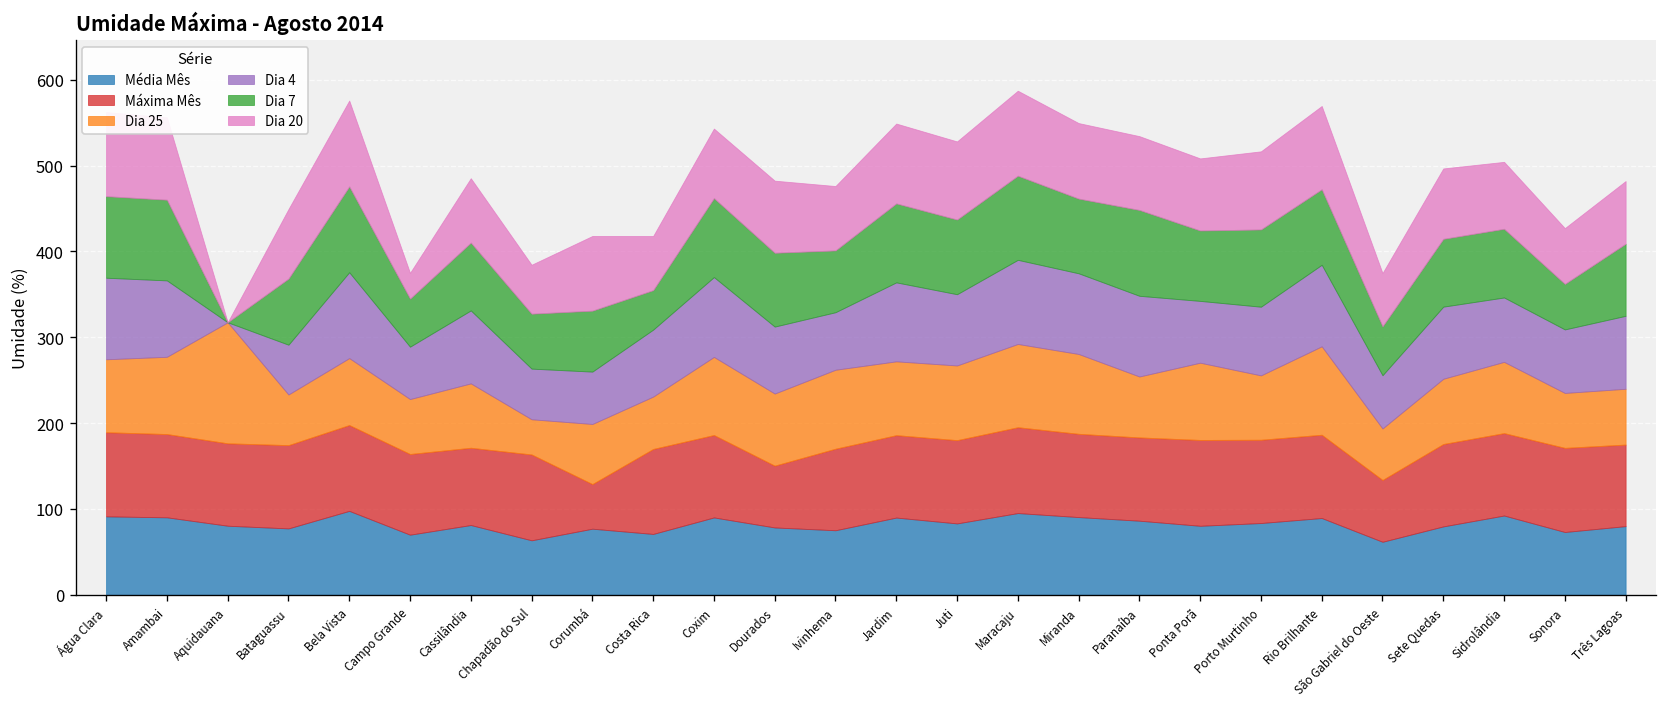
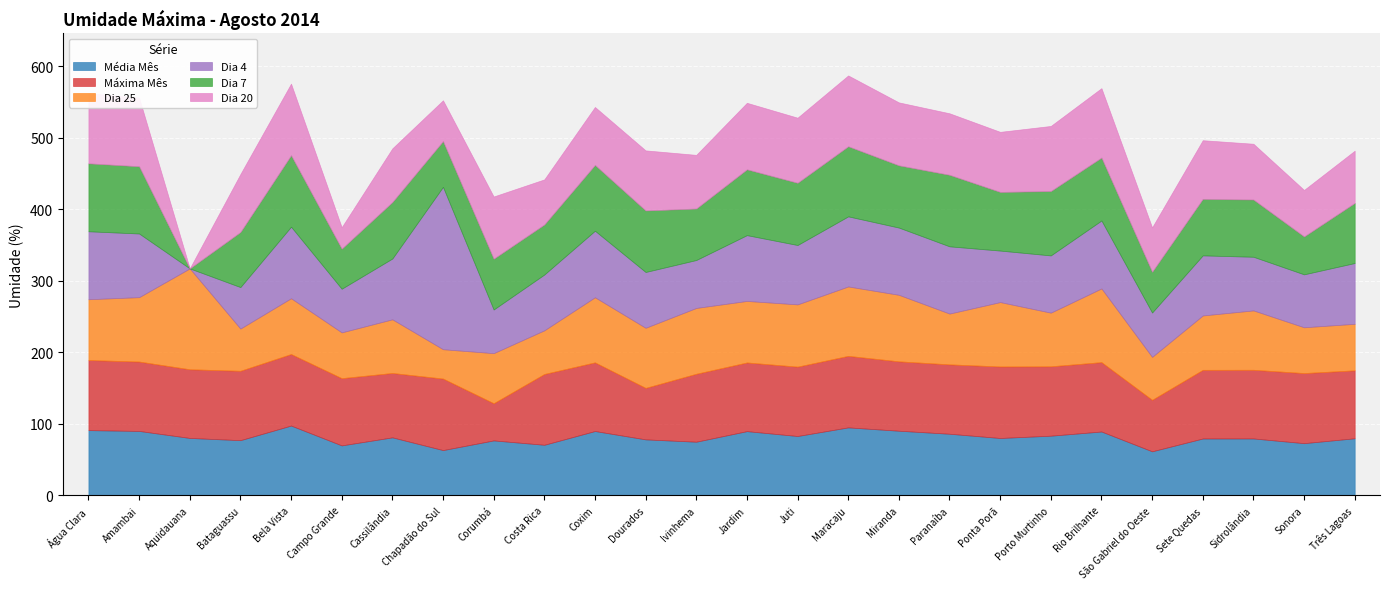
Dia 4, Chapadão do Sul: 60 -> 230
Dia 7, Costa Rica: 50 -> 70
Média Mês, Sidrolândia: 90 -> 80
